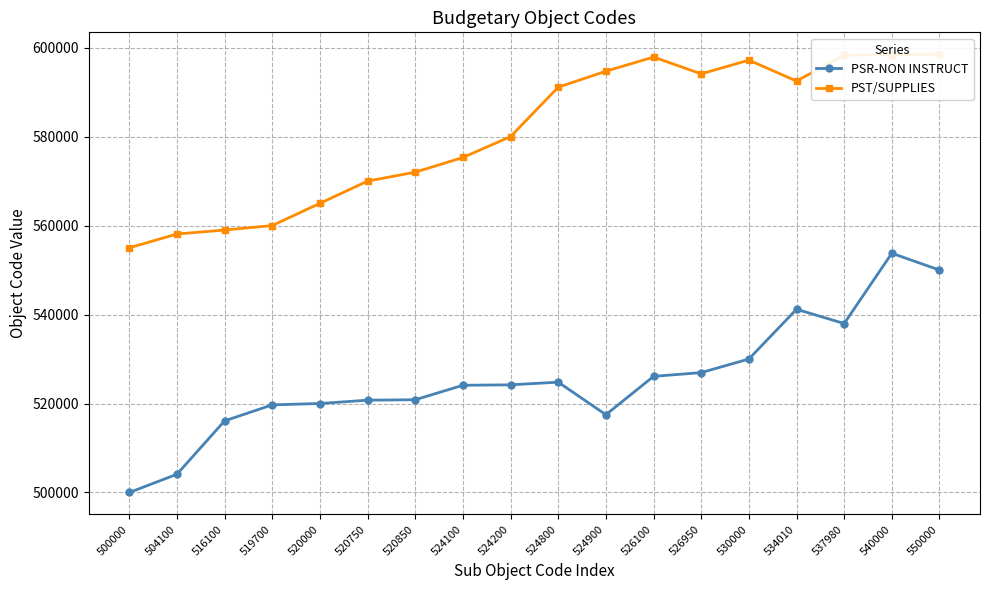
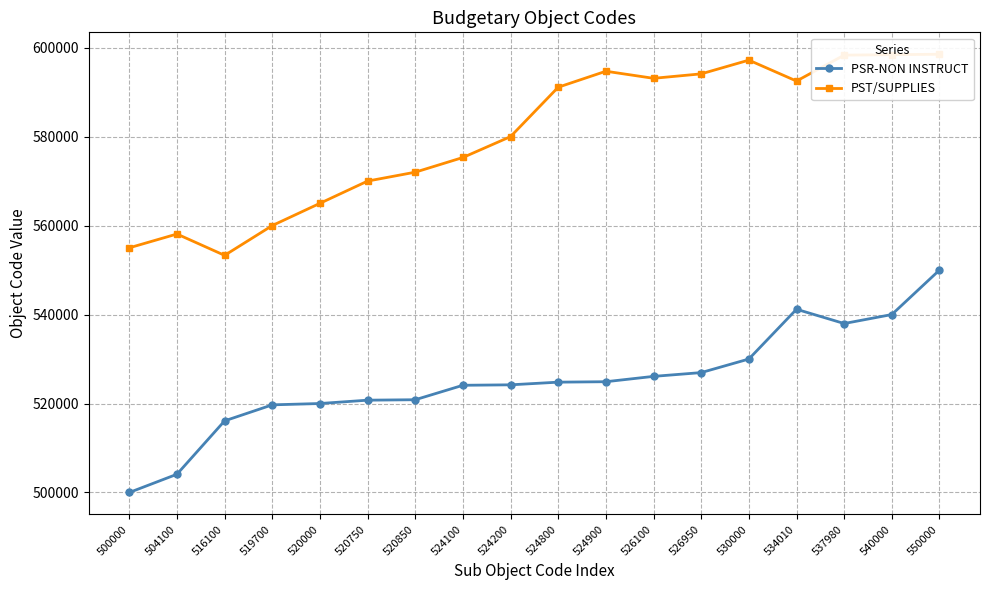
PST/SUPPLIES, 516100: 559000 -> 553000
PSR-NON INSTRUCT, 524900: 517000 -> 525000
PST/SUPPLIES, 526100: 598000 -> 593000
PSR-NON INSTRUCT, 540000: 554000 -> 540000
